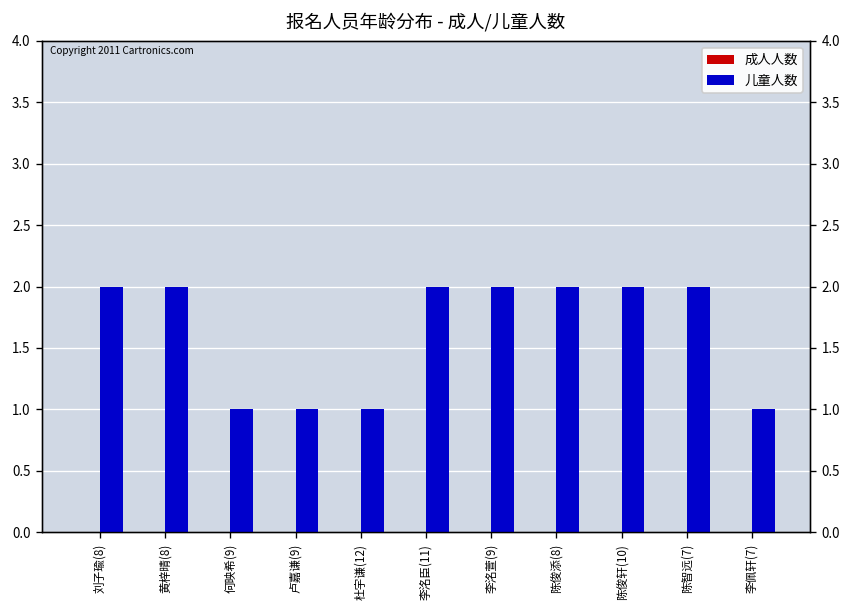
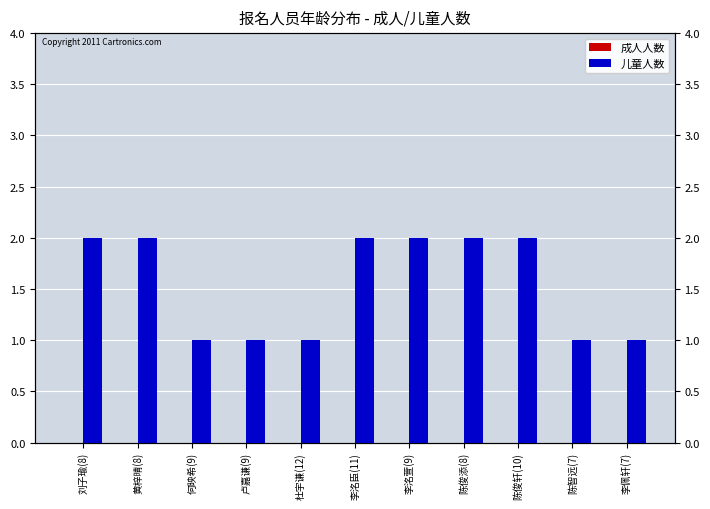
儿童人数, 陈智远(7): 2 -> 1
